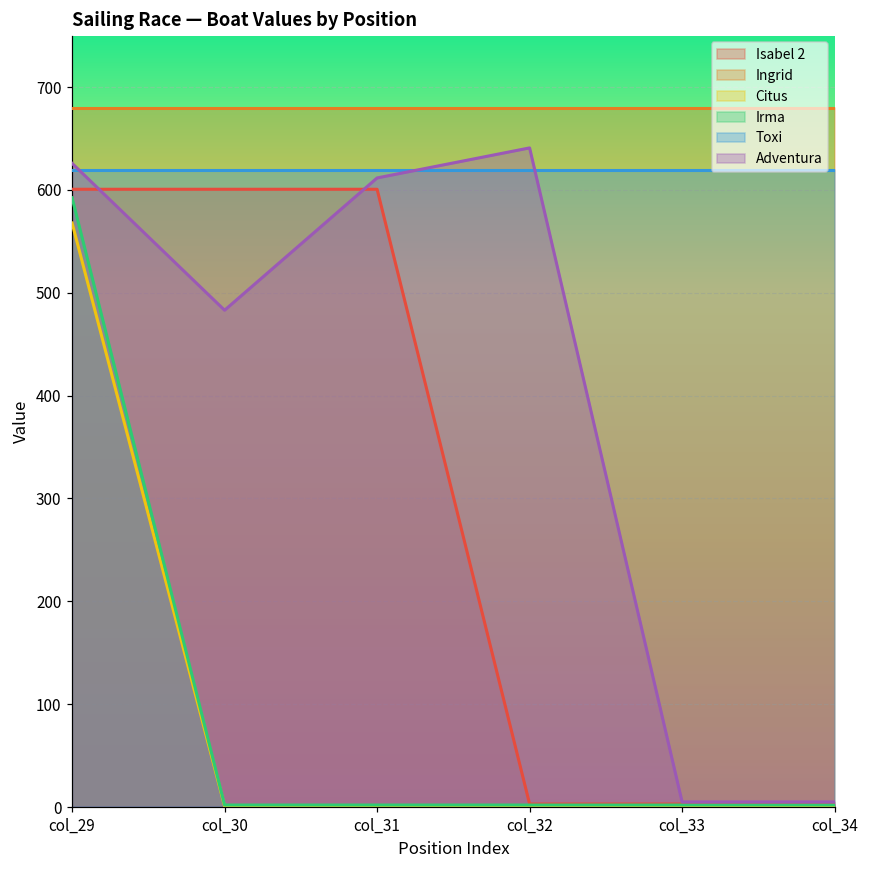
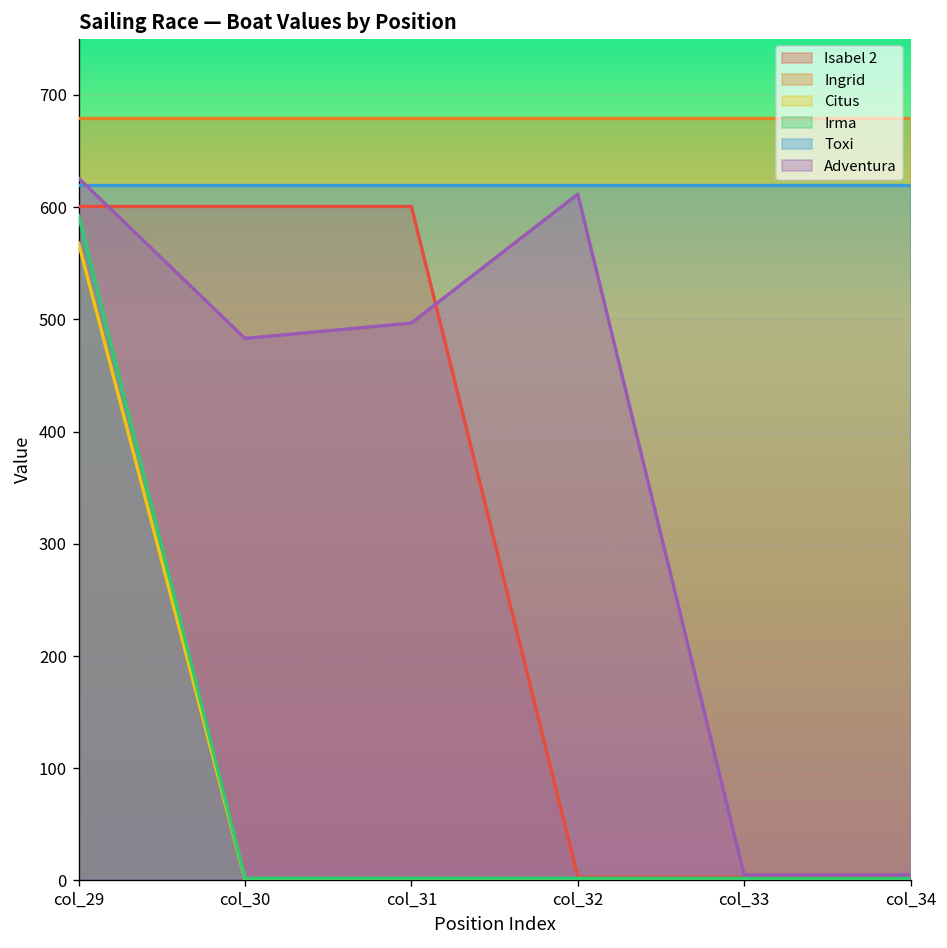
Adventura, col_31: 610 -> 500
Adventura, col_32: 640 -> 610
